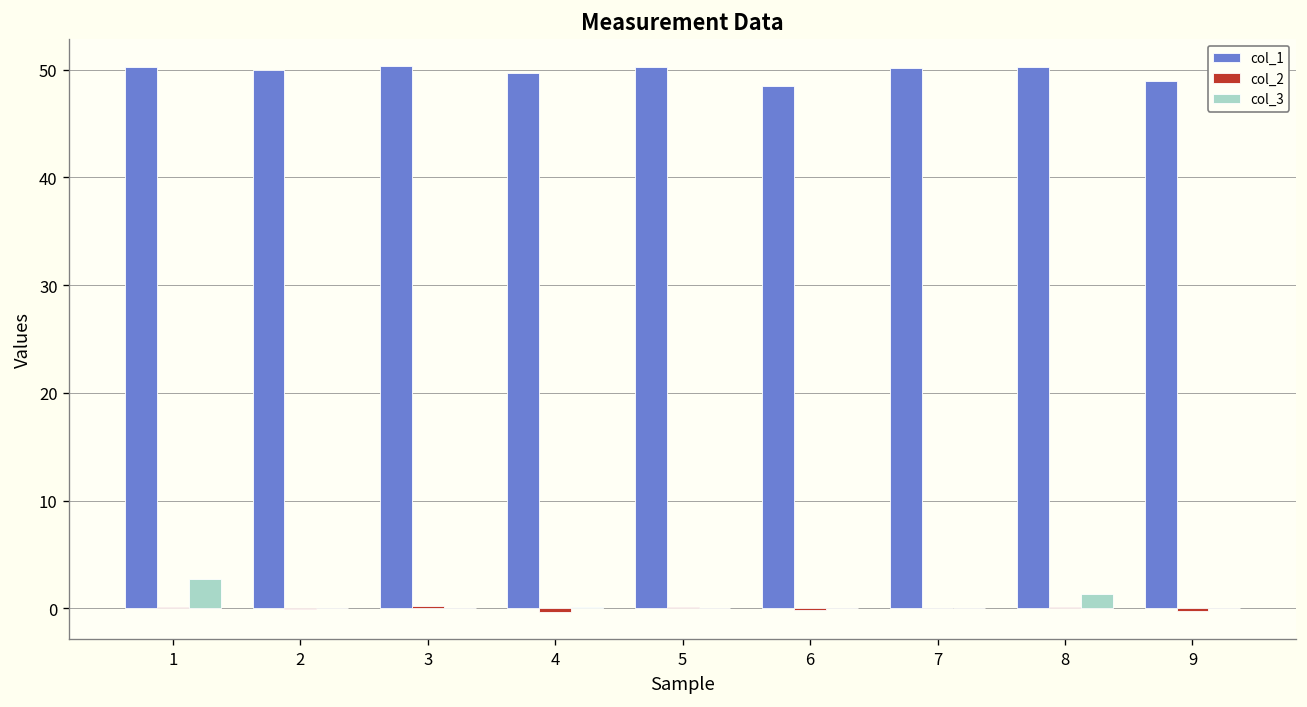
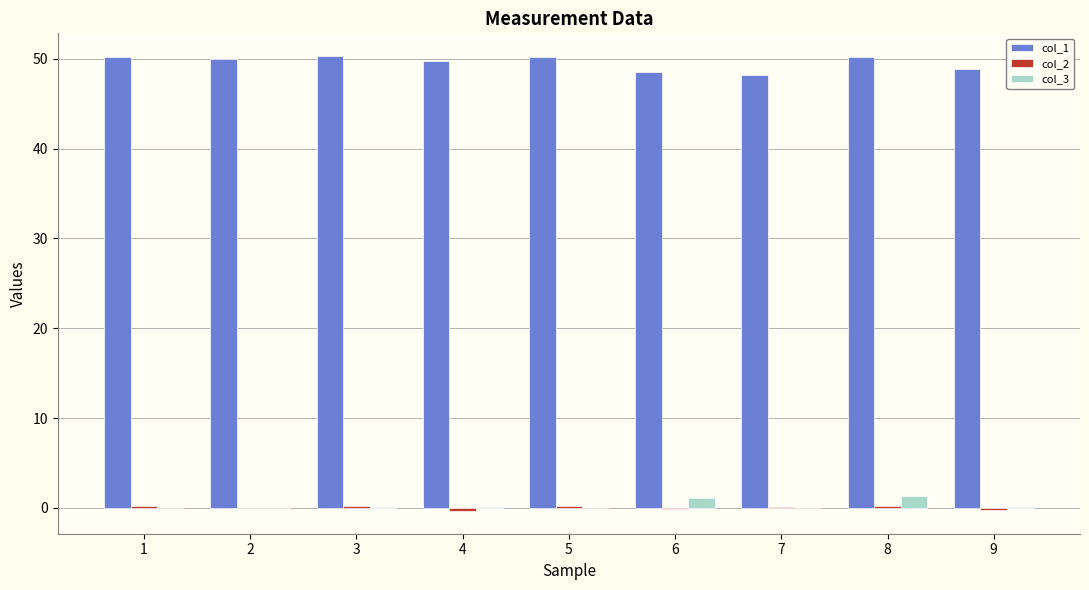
col_3, 1: 3 -> 0
col_3, 6: 0 -> 1
col_1, 7: 50 -> 48
